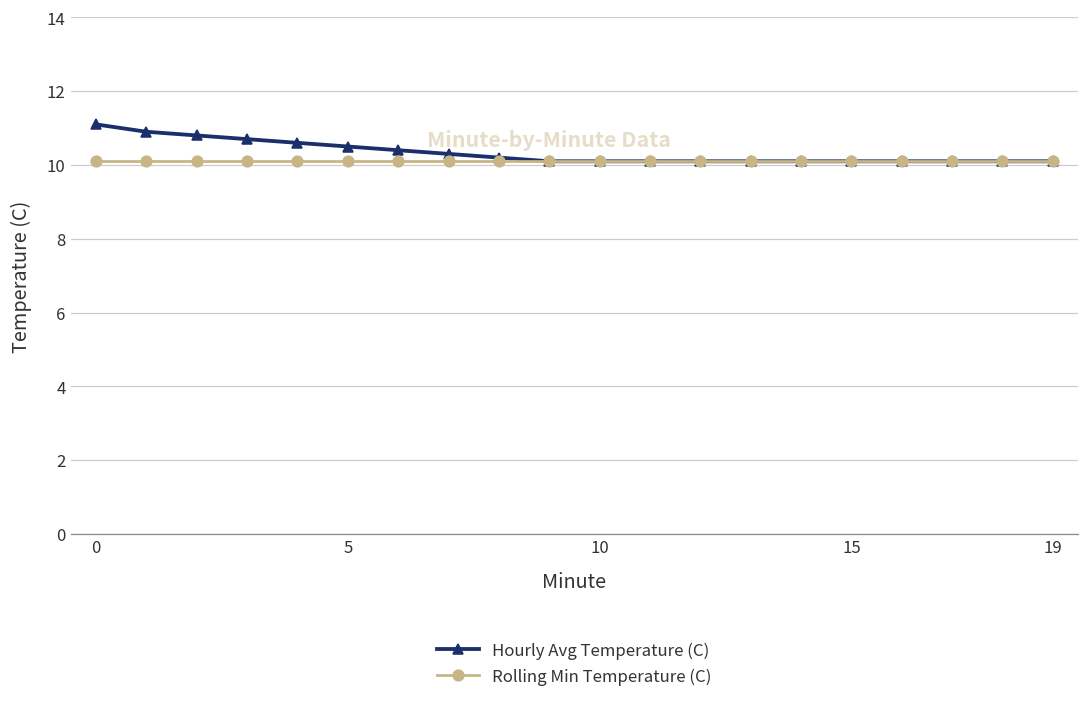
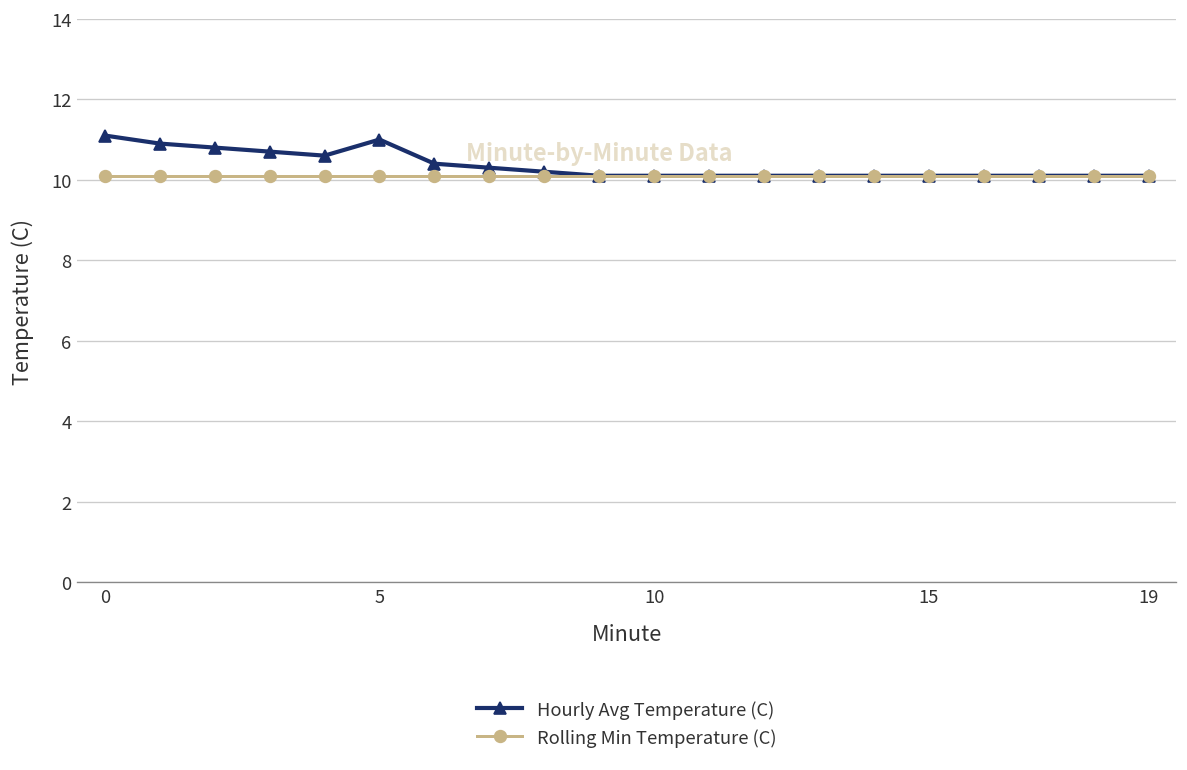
Hourly Avg Temperature (C), 5: 10.5 -> 11.0
